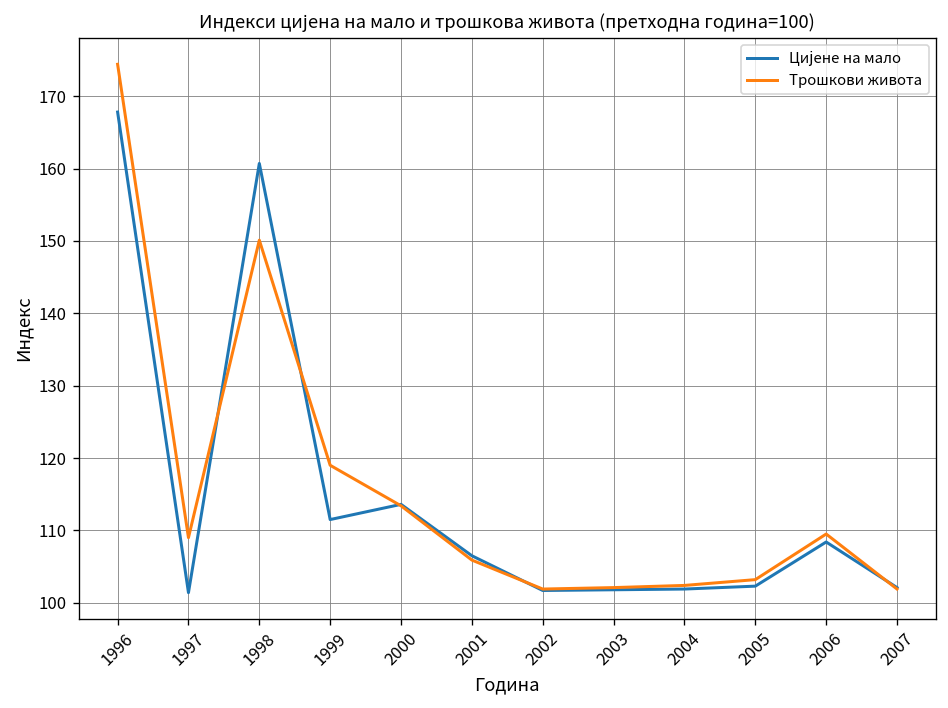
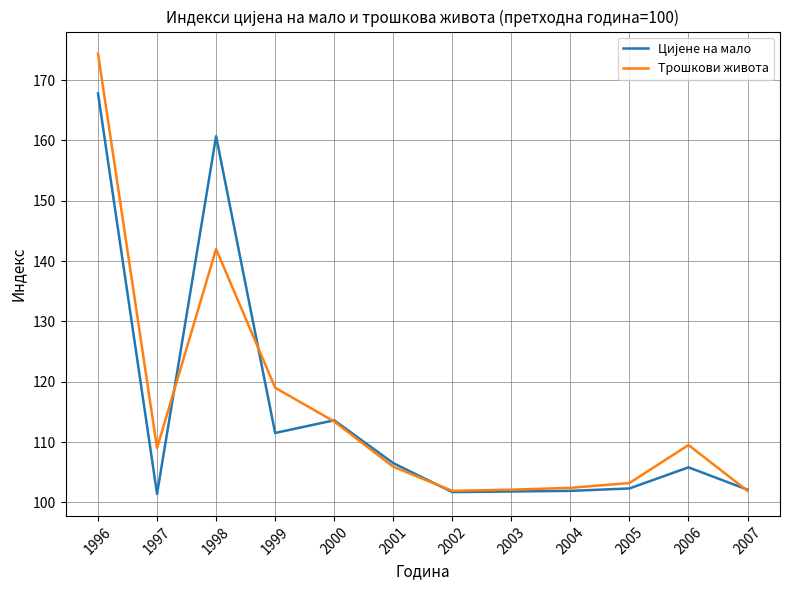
Трошкови живота, 1998: 150 -> 142
Цијене на мало, 2006: 108 -> 106
